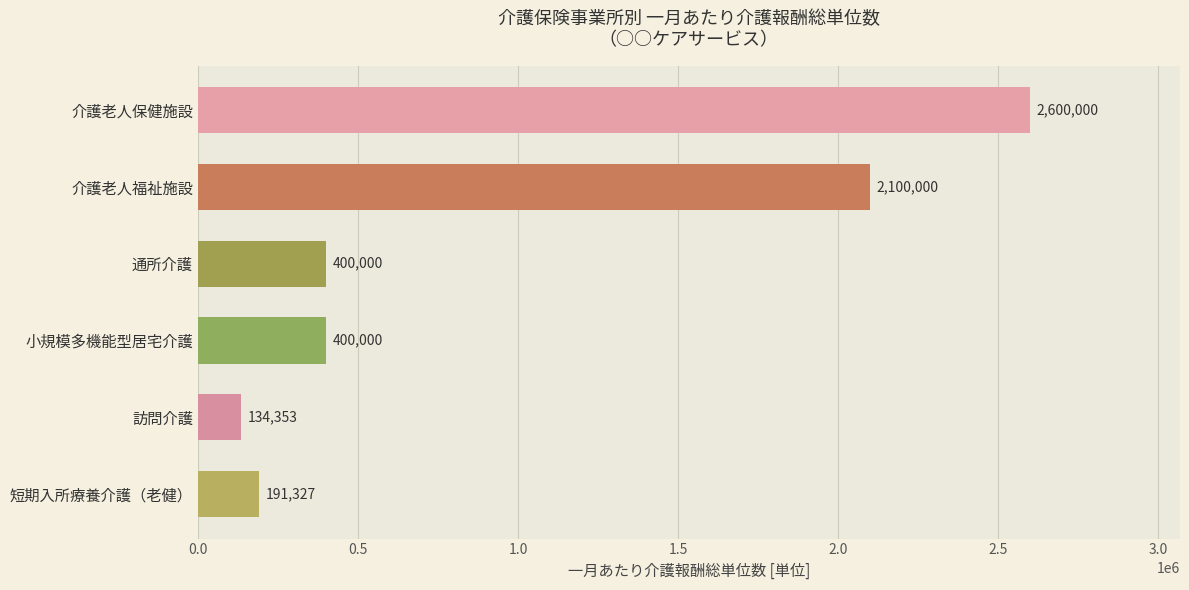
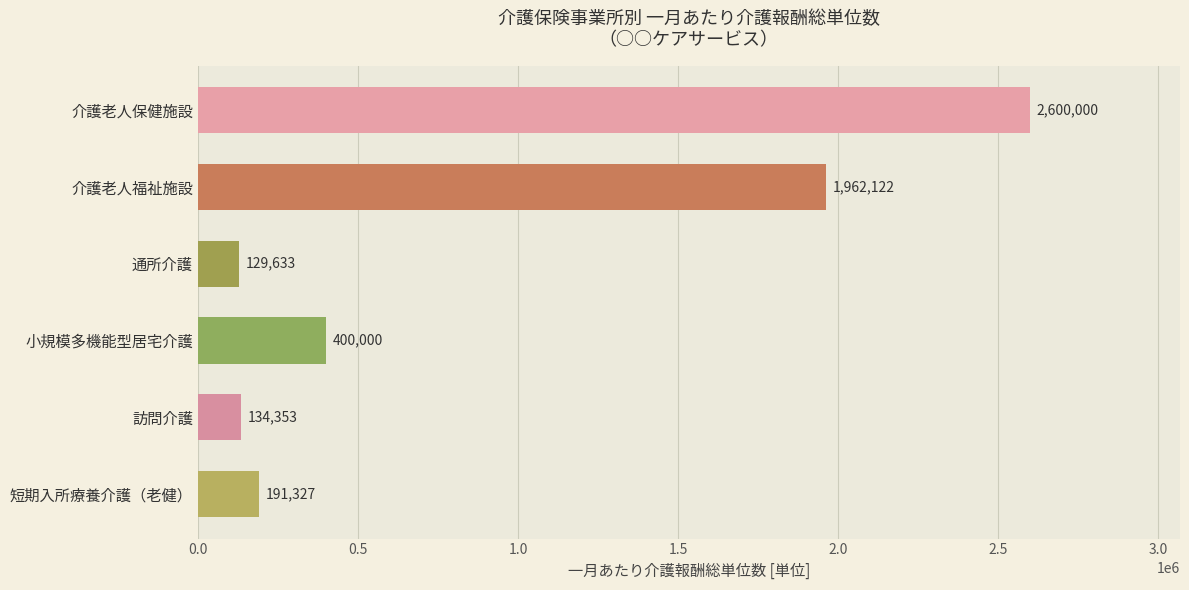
介護老人福祉施設: 2,100,000 -> 1,962,122
通所介護: 400,000 -> 129,633
